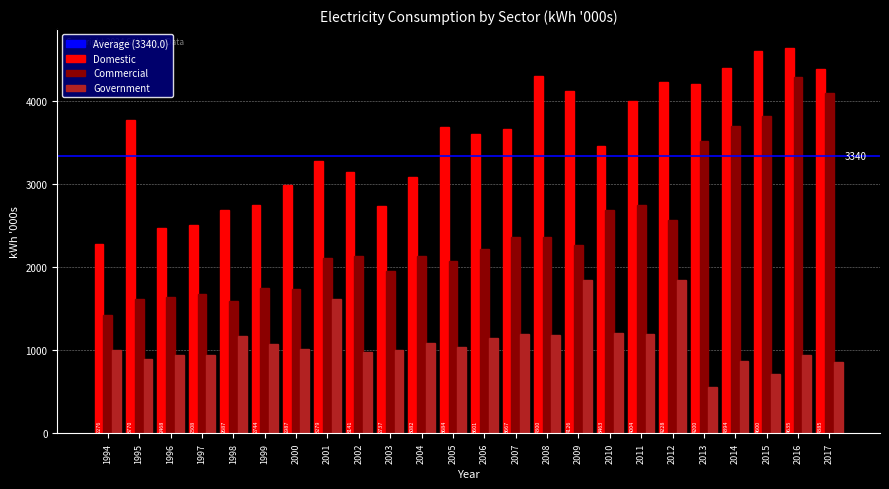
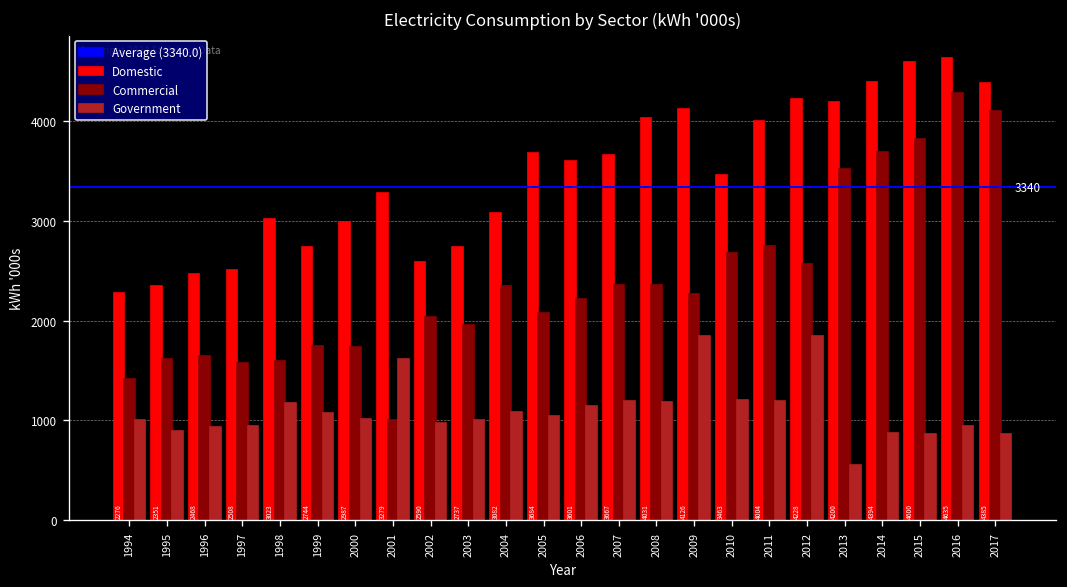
Domestic, 1995: 3770 -> 2351
Commercial, 1997: 1700 -> 1600
Domestic, 1998: 2687 -> 3023
Commercial, 2001: 2100 -> 1000
Domestic, 2002: 3141 -> 2590
Commercial, 2002: 2100 -> 2000
Commercial, 2004: 2100 -> 2300
Domestic, 2008: 4300 -> 4031
Government, 2015: 700 -> 900
